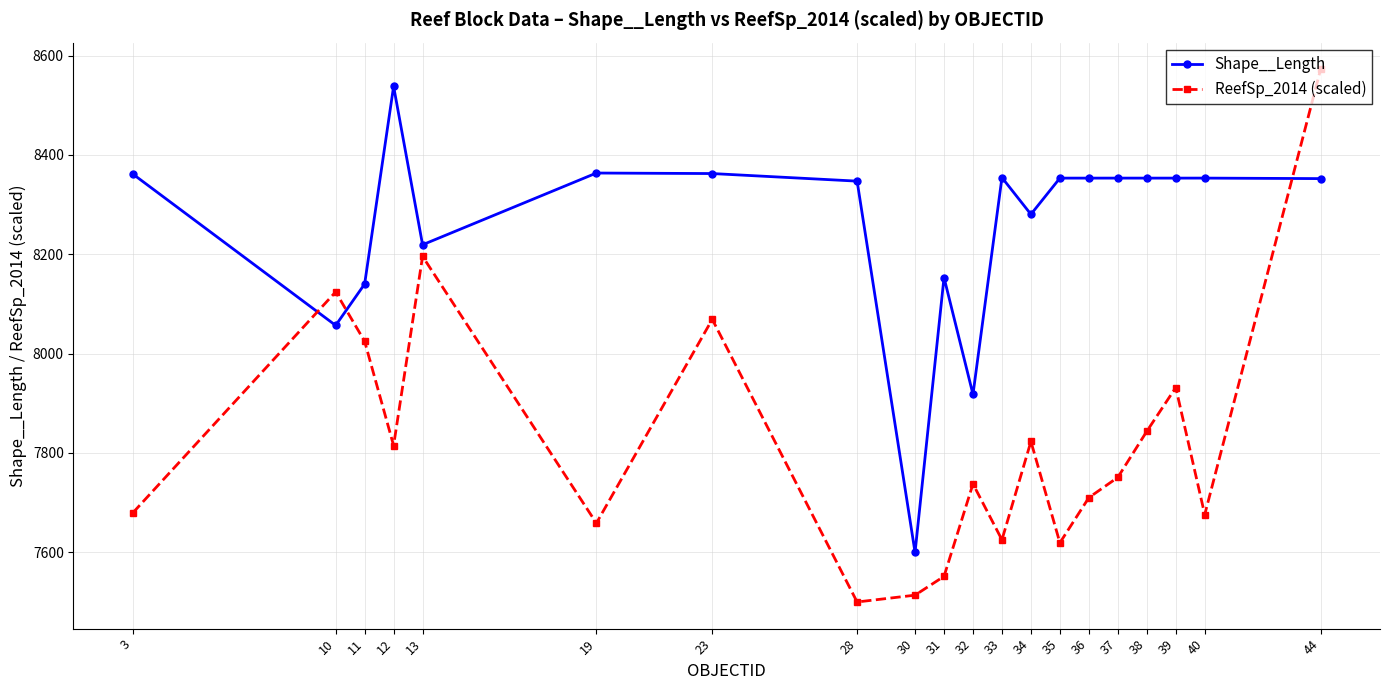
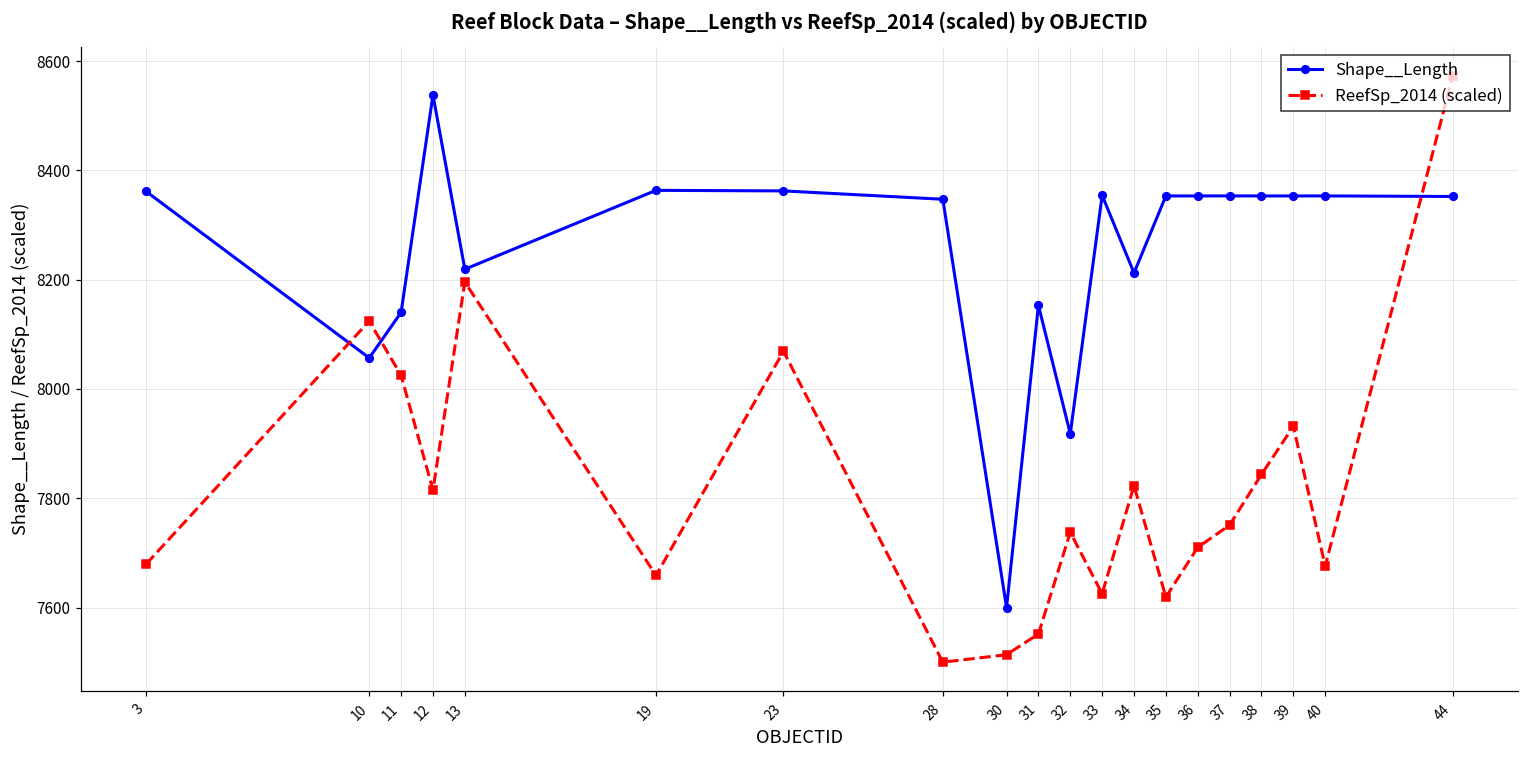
Shape__Length, 34: 8280 -> 8210
